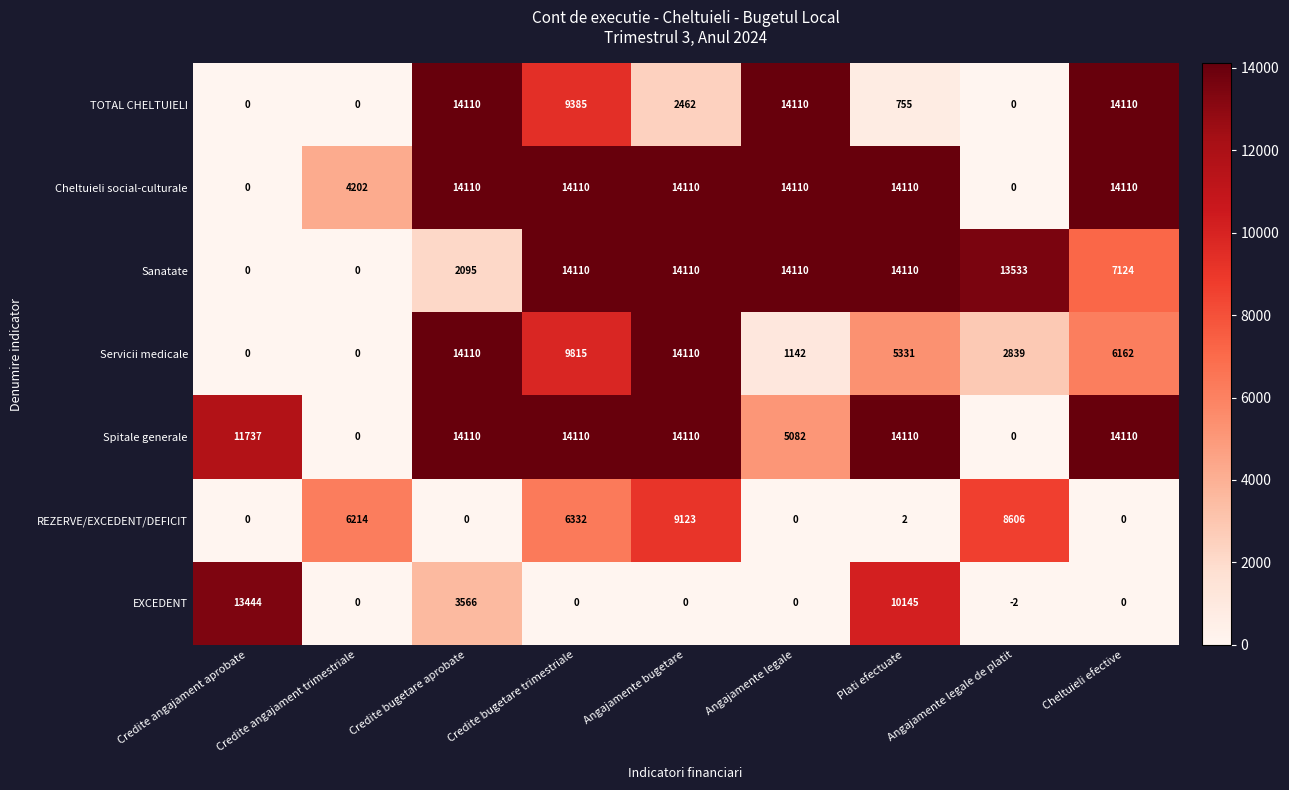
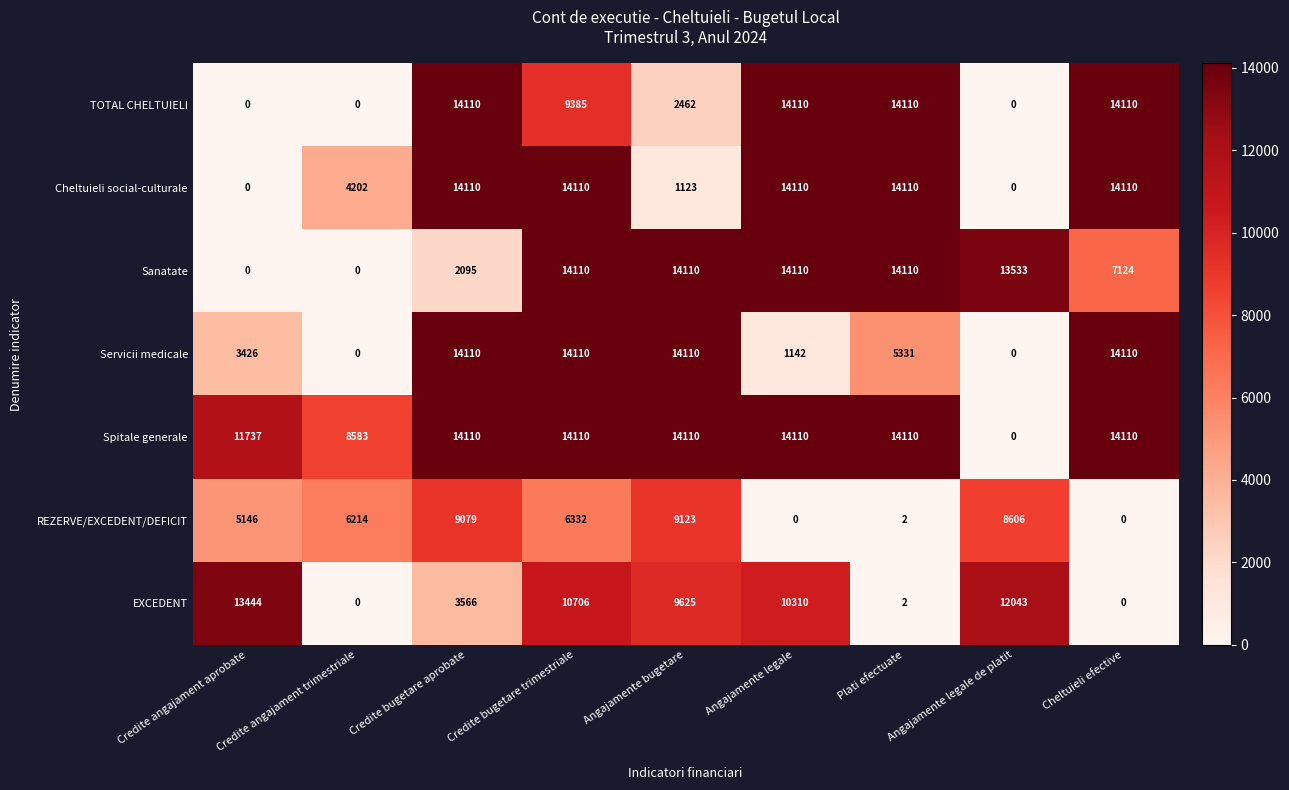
TOTAL CHELTUIELI, Plati efectuate: 755 -> 14110
Cheltuieli social-culturale, Angajamente bugetare: 14110 -> 1123
Servicii medicale, Credite angajament aprobate: 0 -> 3426
Servicii medicale, Credite bugetare trimestriale: 9815 -> 14110
Servicii medicale, Angajamente legale de platit: 2839 -> 0
Servicii medicale, Cheltuieli efective: 6162 -> 14110
Spitale generale, Credite angajament trimestriale: 0 -> 8583
Spitale generale, Angajamente legale: 5082 -> 14110
REZERVE/EXCEDENT/DEFICIT, Credite angajament aprobate: 0 -> 5146
REZERVE/EXCEDENT/DEFICIT, Credite bugetare aprobate: 0 -> 9079
EXCEDENT, Credite bugetare trimestriale: 0 -> 10706
EXCEDENT, Angajamente bugetare: 0 -> 9625
EXCEDENT, Angajamente legale: 0 -> 10310
EXCEDENT, Plati efectuate: 10145 -> 2
EXCEDENT, Angajamente legale de platit: -2 -> 12043
